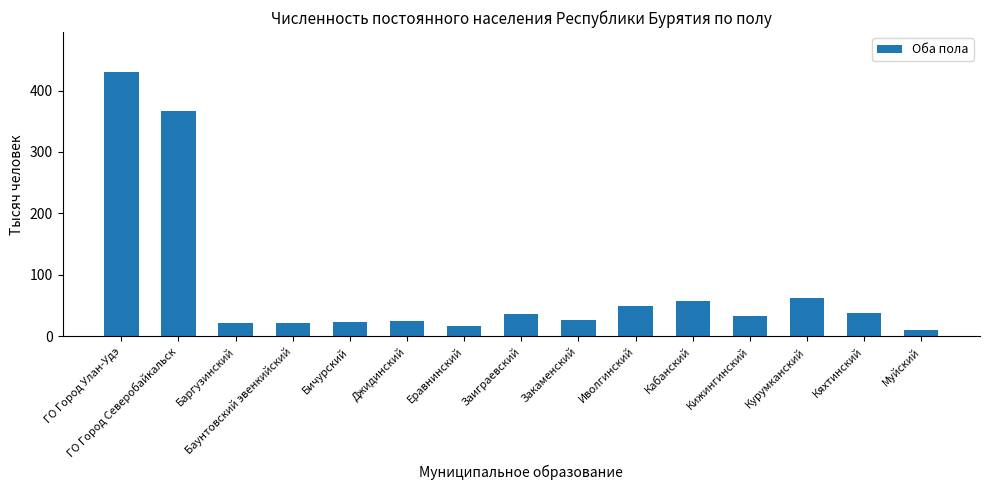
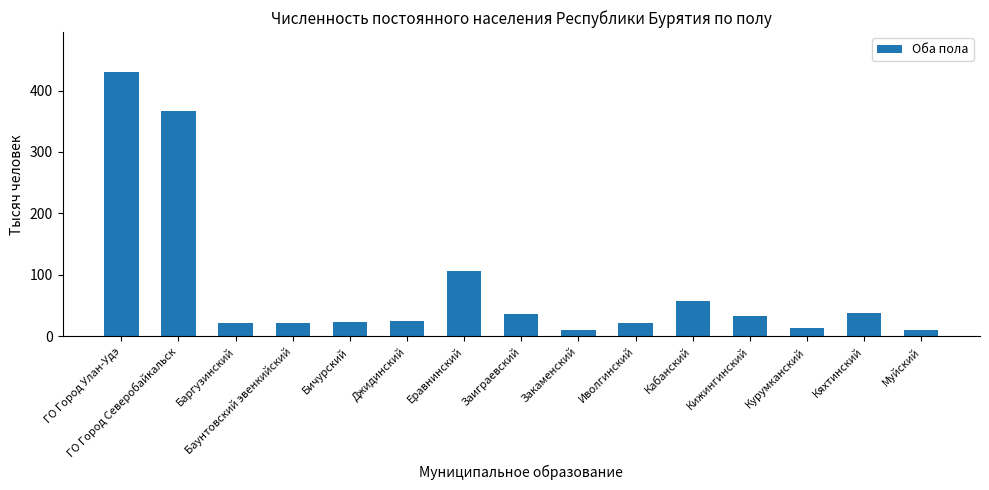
Еравнинский: 20 -> 110
Закаменский: 30 -> 10
Иволгинский: 50 -> 20
Курумканский: 60 -> 10
